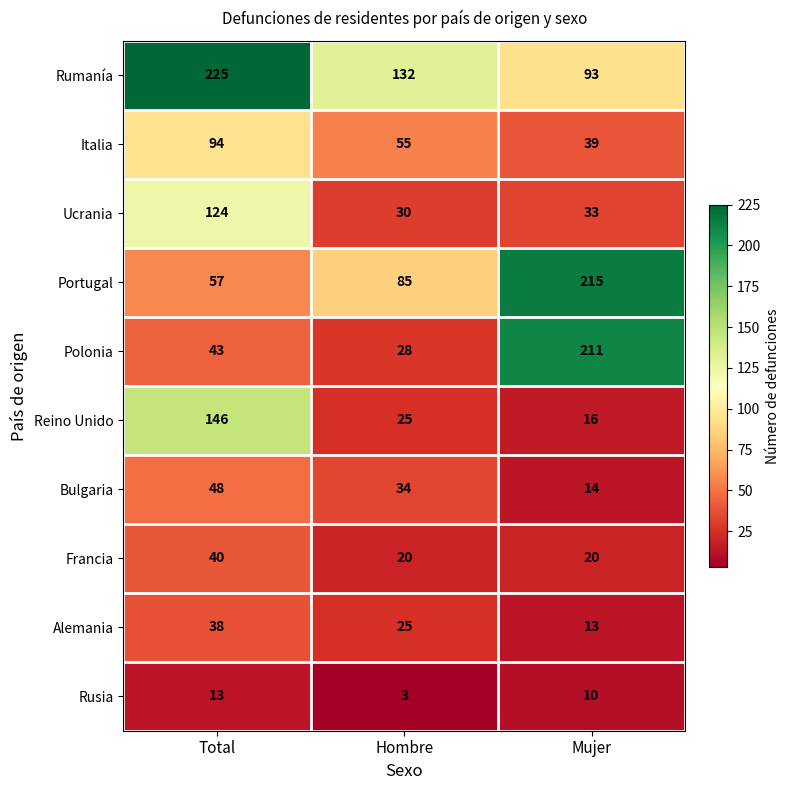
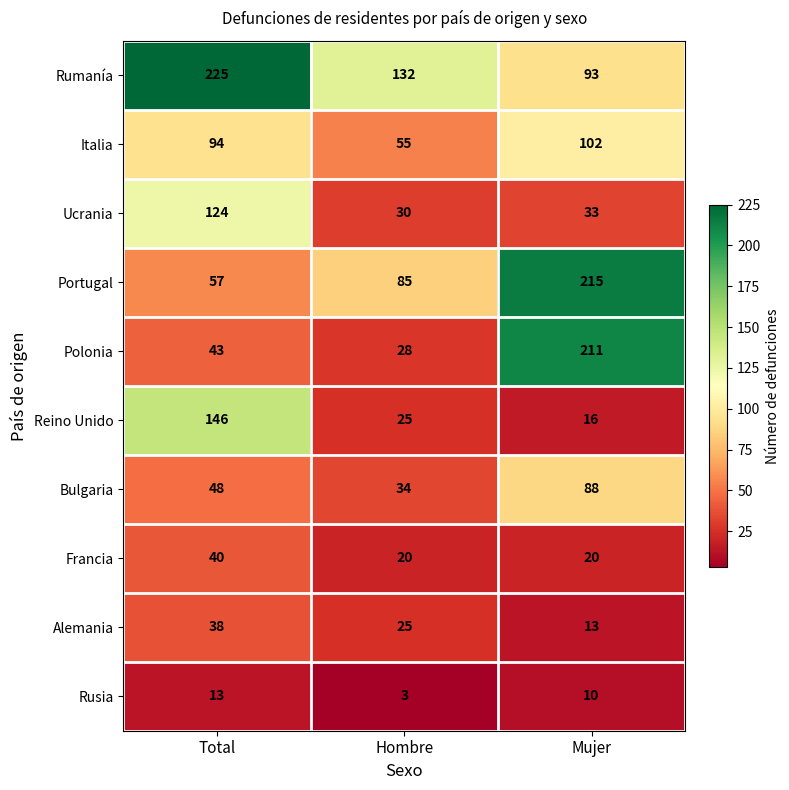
Italia, Mujer: 39 -> 102
Bulgaria, Mujer: 14 -> 88
